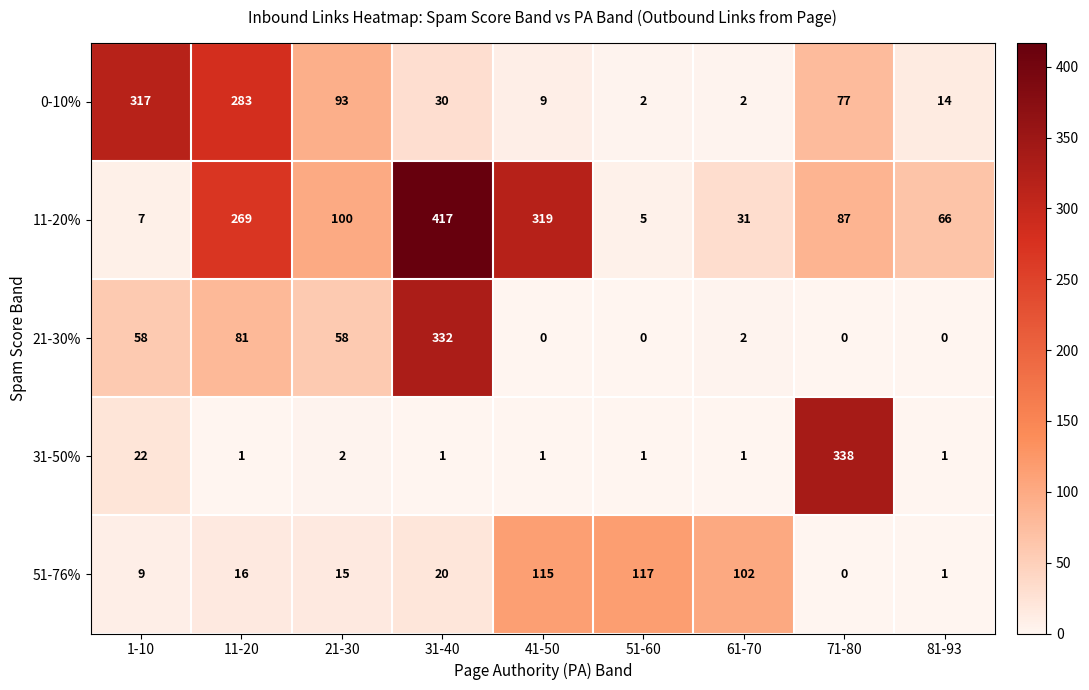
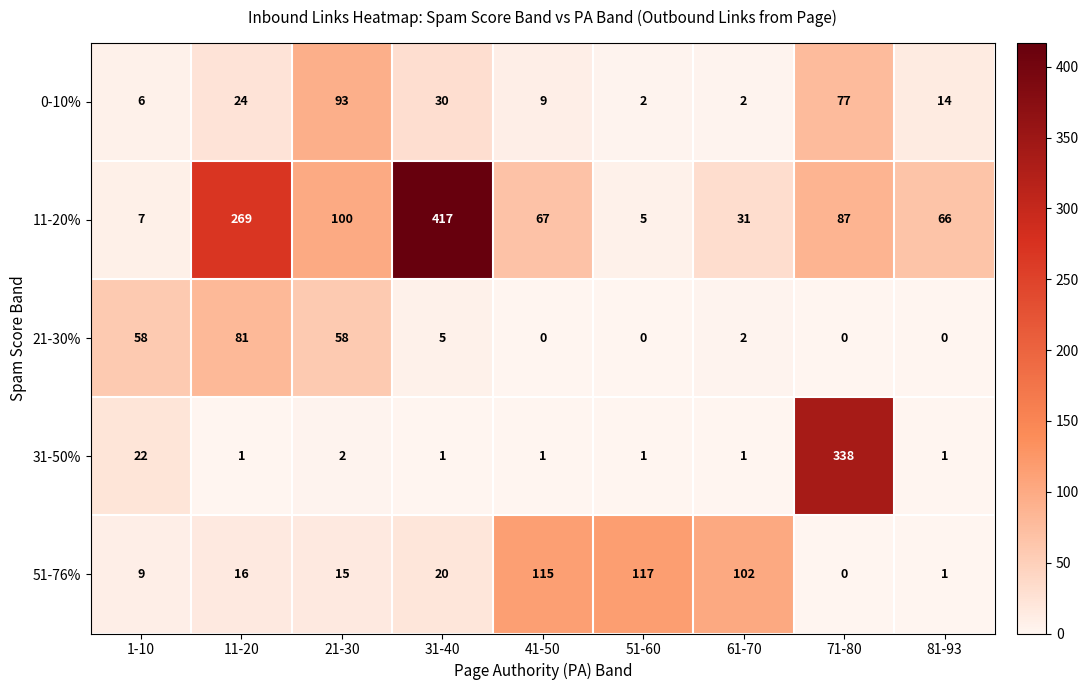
0-10%, 1-10: 317 -> 6
0-10%, 11-20: 283 -> 24
11-20%, 41-50: 319 -> 67
21-30%, 31-40: 332 -> 5
